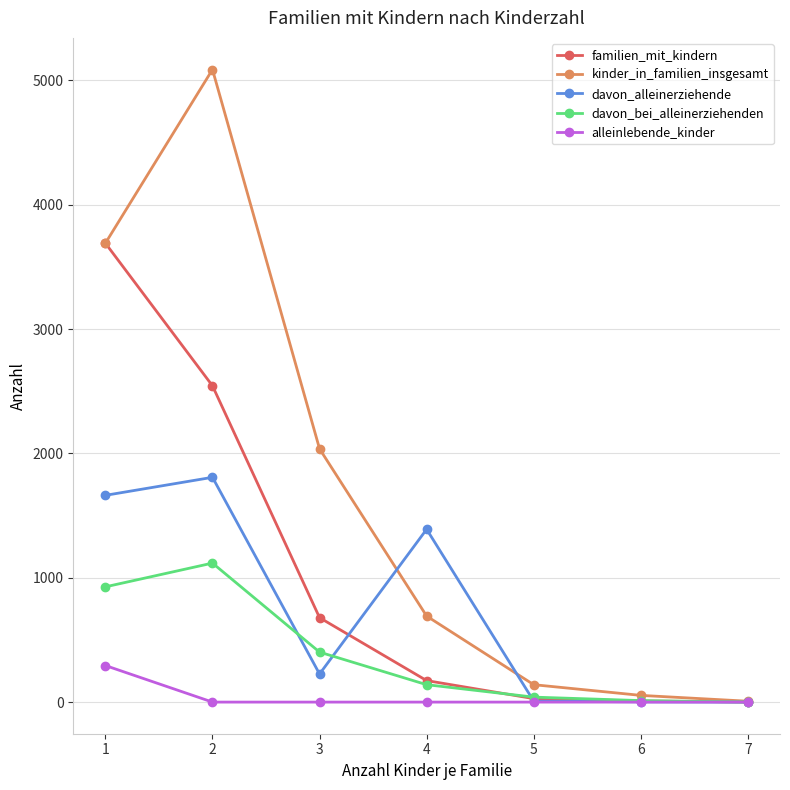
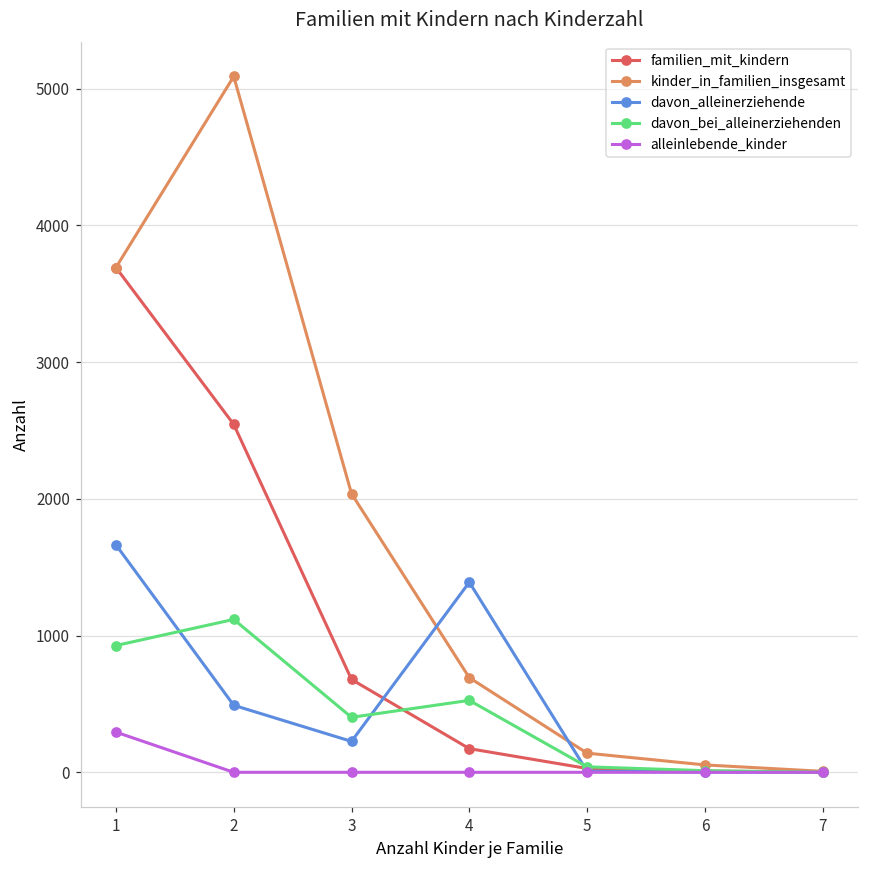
davon_alleinerziehende, 2: 1810 -> 490
davon_bei_alleinerziehenden, 4: 140 -> 530
